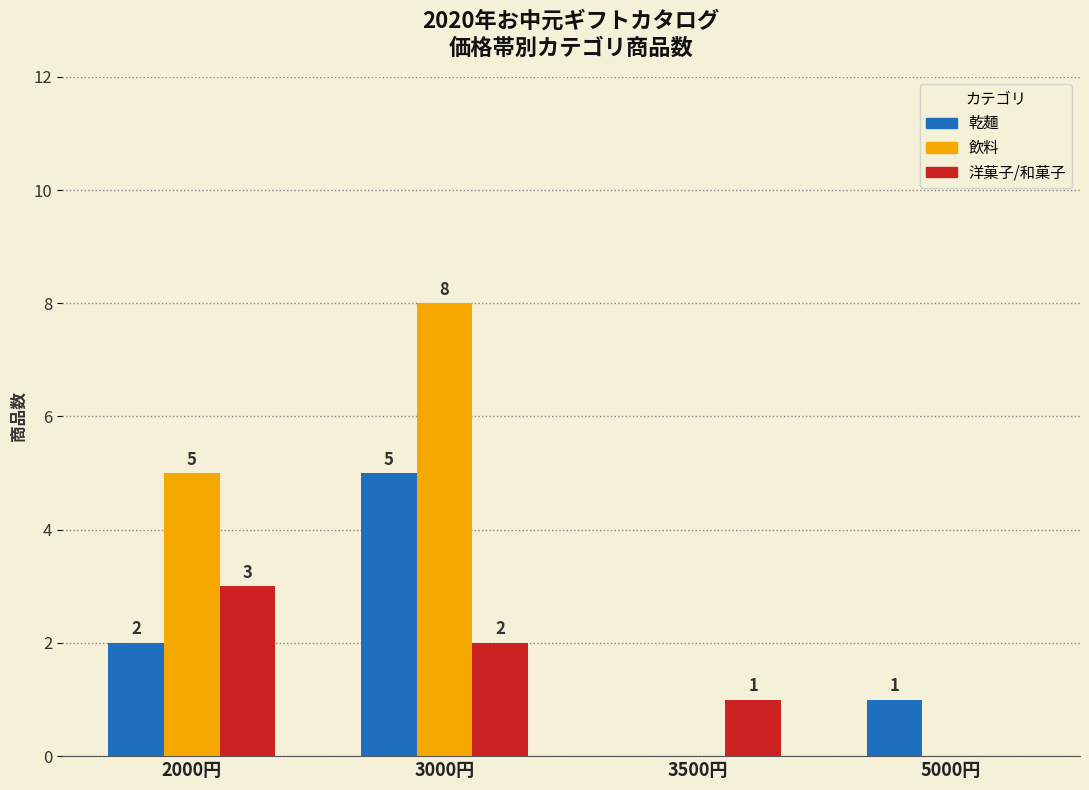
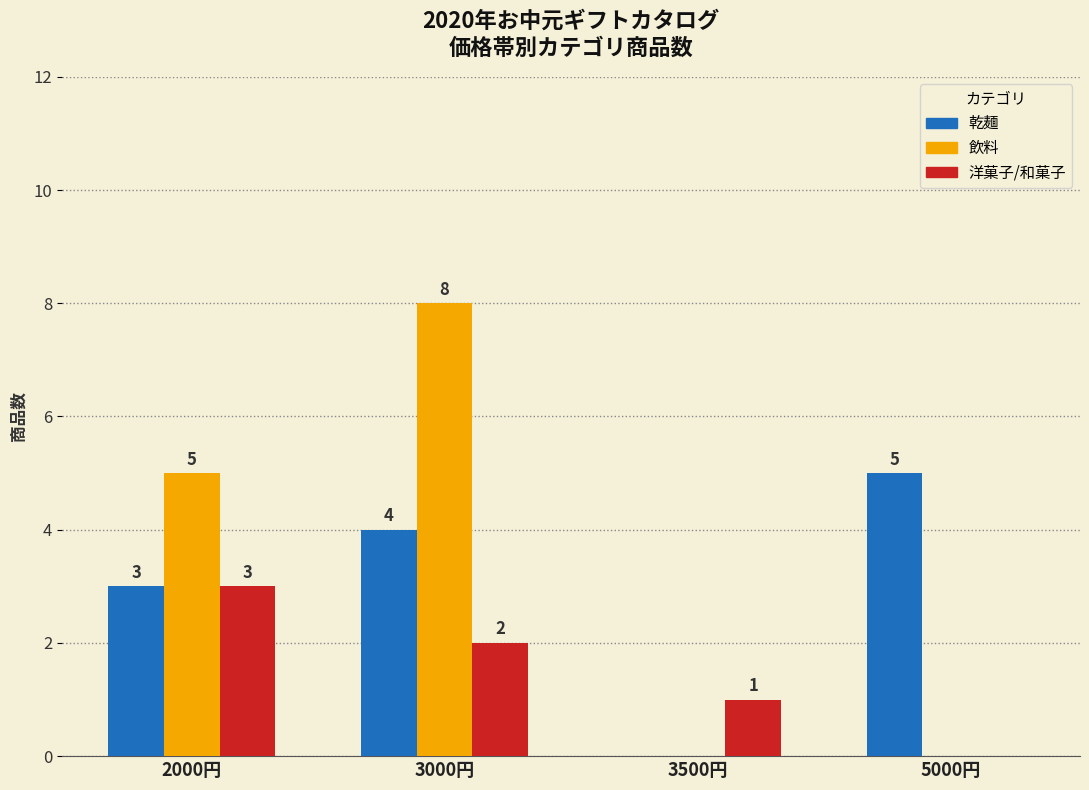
乾麺, 2000円: 2 -> 3
乾麺, 3000円: 5 -> 4
乾麺, 5000円: 1 -> 5
